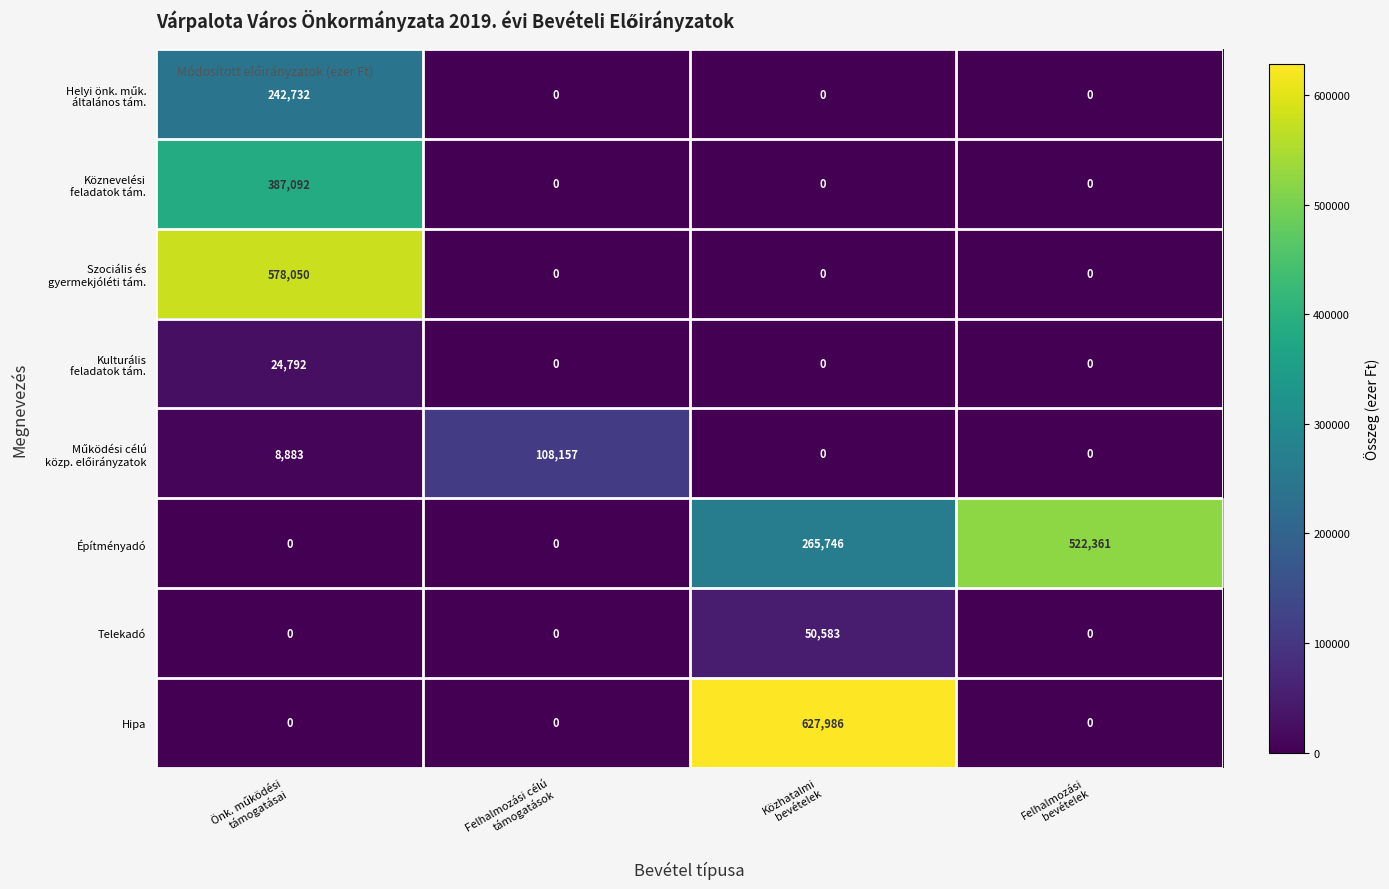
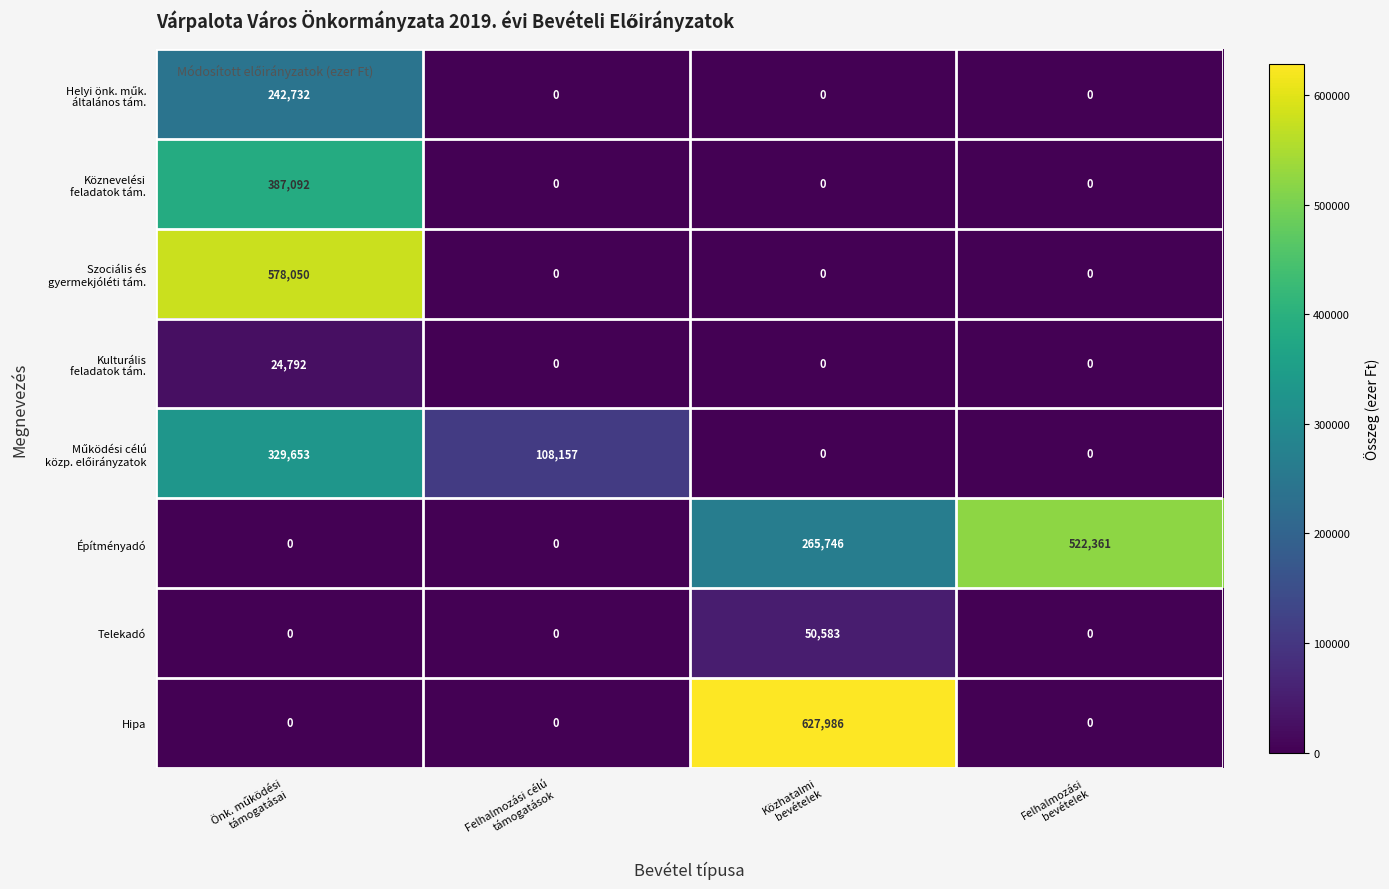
Működési célú közp. előirányzatok, Önk. működési támogatásai: 8,883 -> 329,653
